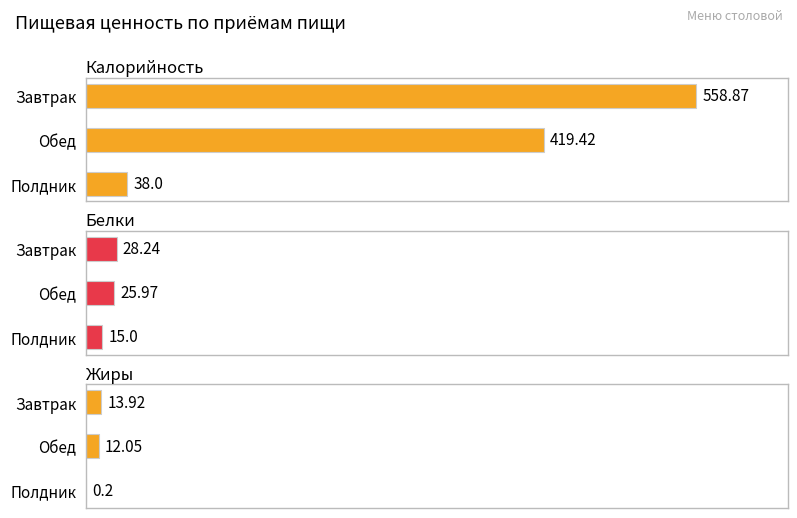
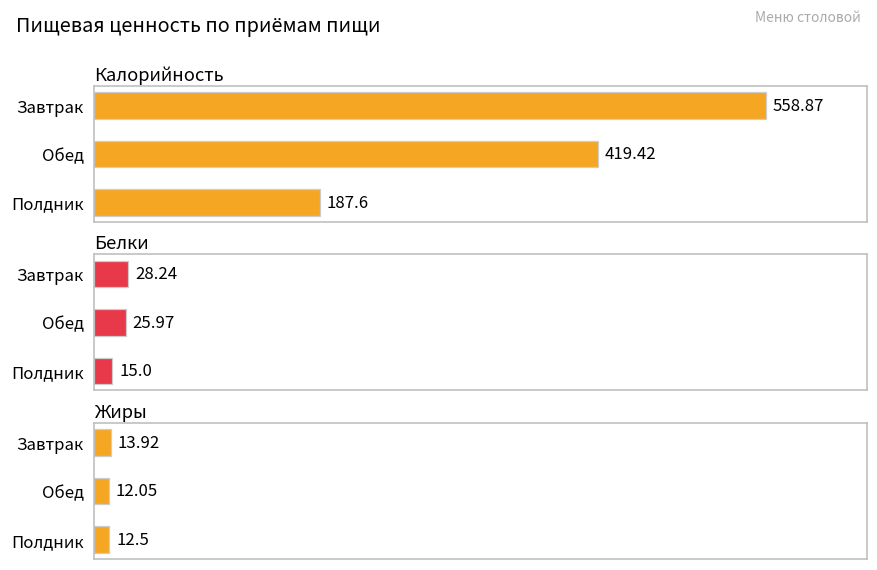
Калорийность, Полдник: 38.0 -> 187.6
Жиры, Полдник: 0.2 -> 12.5
